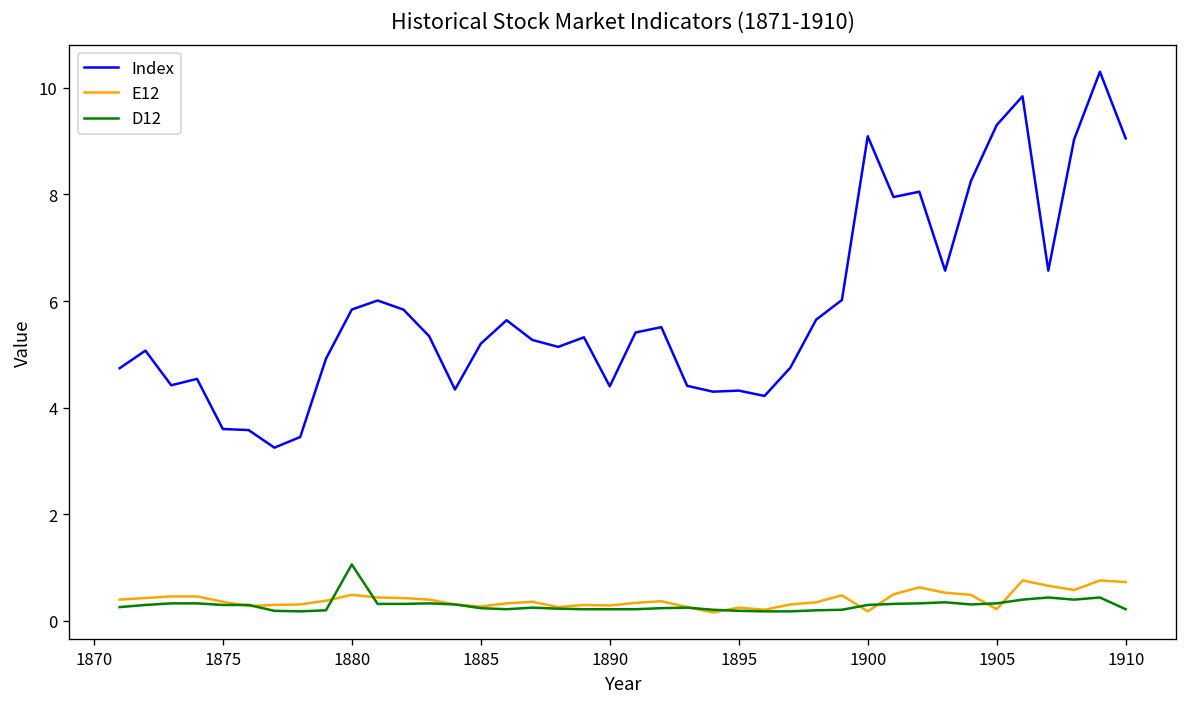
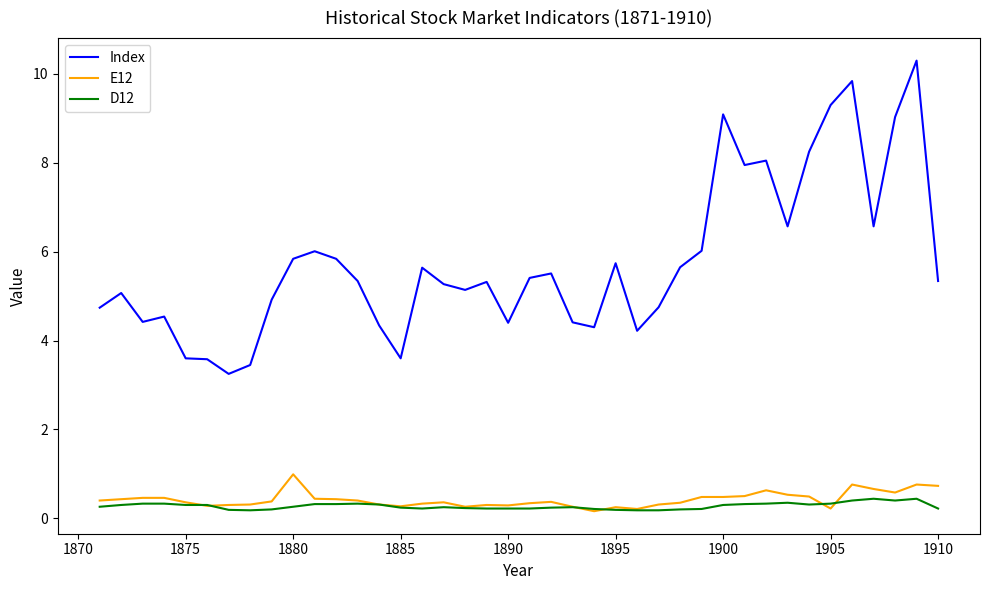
E12, 1880: 0.5 -> 1.0
D12, 1880: 1.1 -> 0.3
Index, 1885: 5.2 -> 3.6
Index, 1895: 4.3 -> 5.7
E12, 1900: 0.2 -> 0.5
Index, 1910: 9.1 -> 5.3
